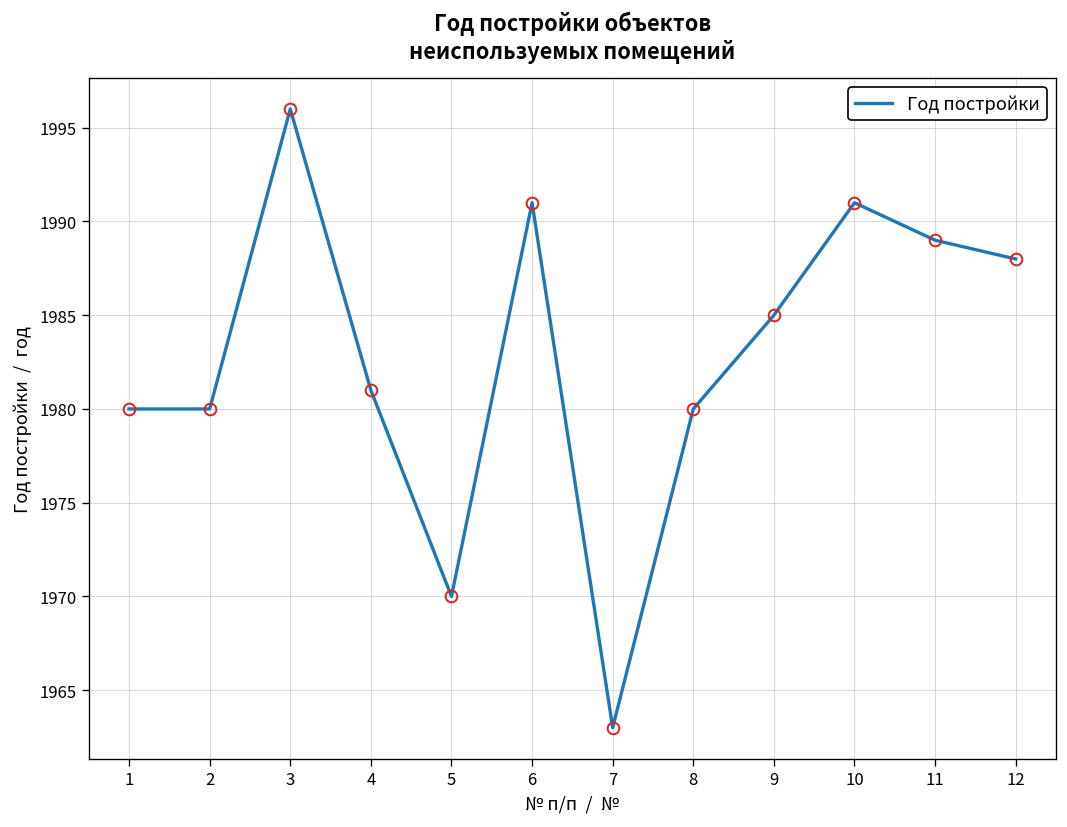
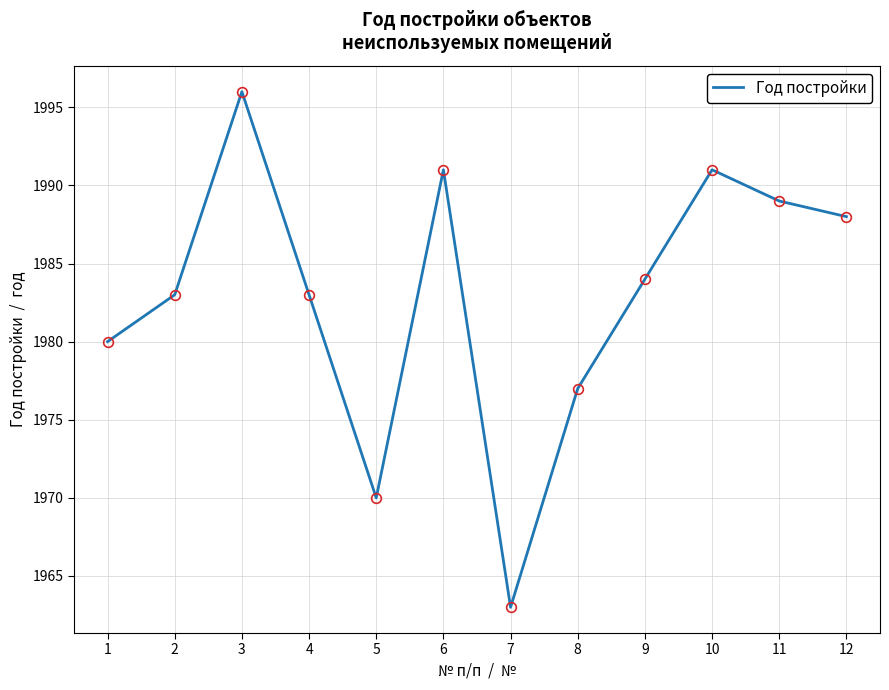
2: 1980 -> 1983
4: 1981 -> 1983
8: 1980 -> 1977
9: 1985 -> 1984
